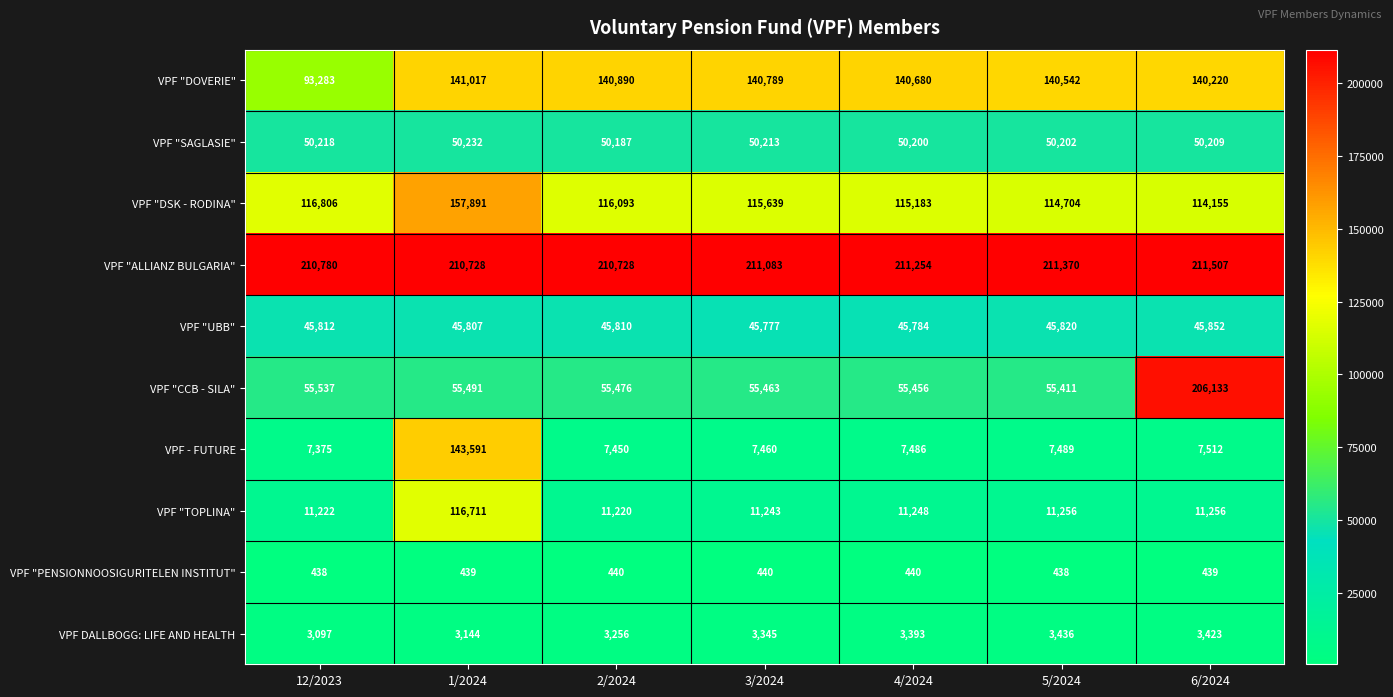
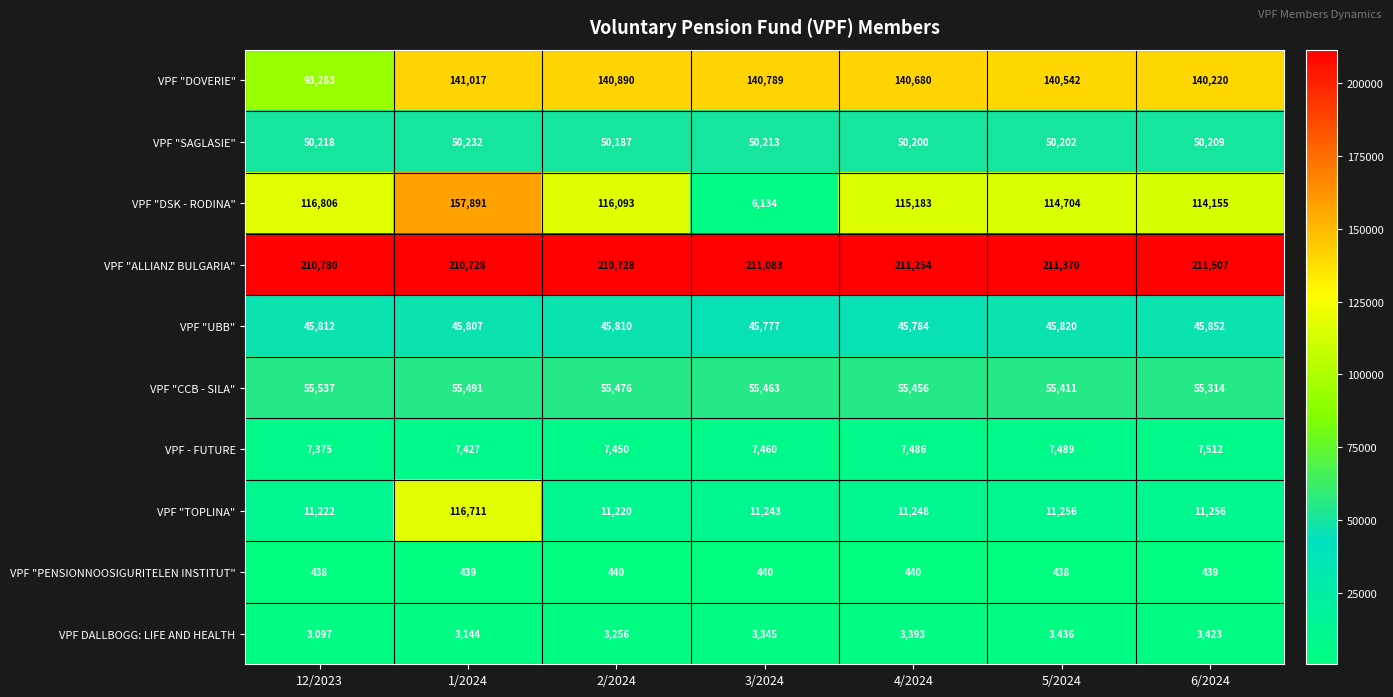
VPF "DSK - RODINA", 3/2024: 115,639 -> 6,134
VPF "CCB - SILA", 6/2024: 206,133 -> 55,314
VPF - FUTURE, 1/2024: 143,591 -> 7,427
